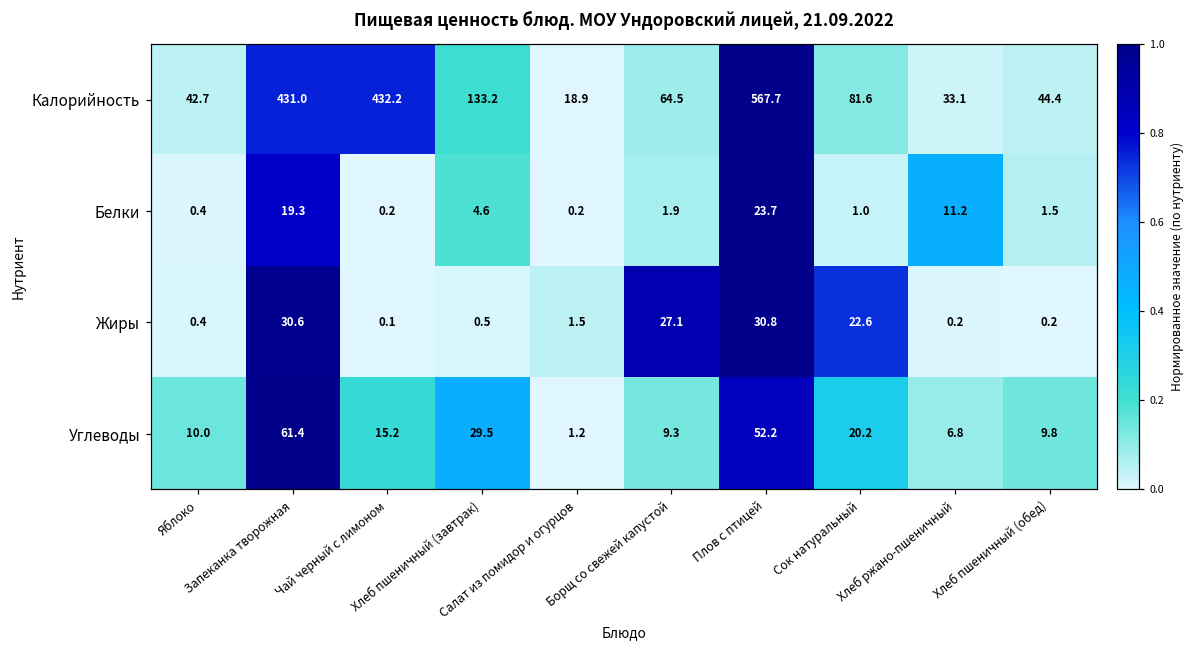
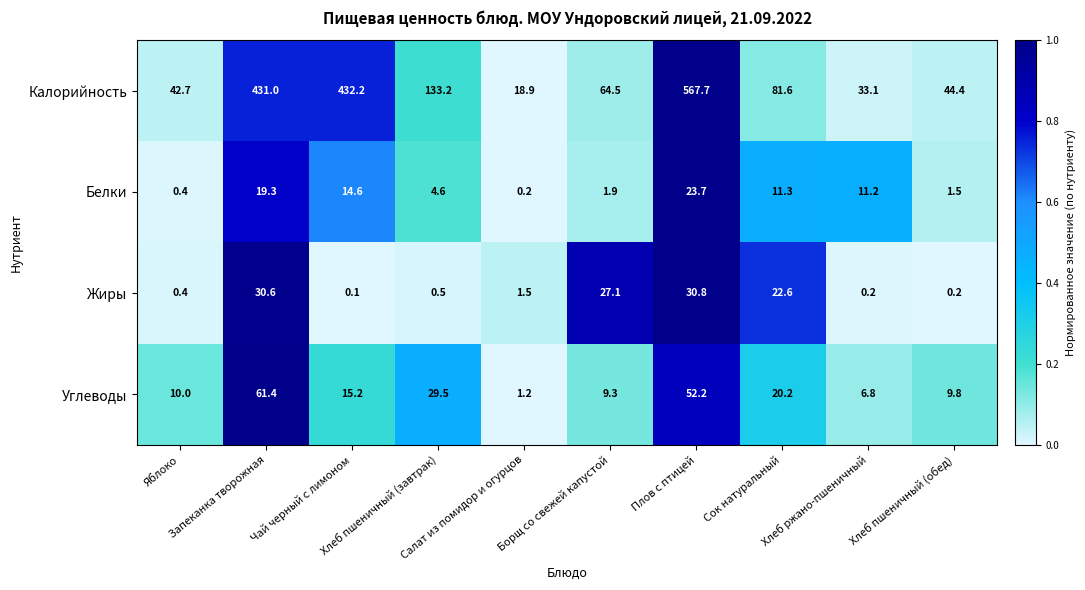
Белки, Чай черный с лимоном: 0.2 -> 14.6
Белки, Сок натуральный: 1.0 -> 11.3
